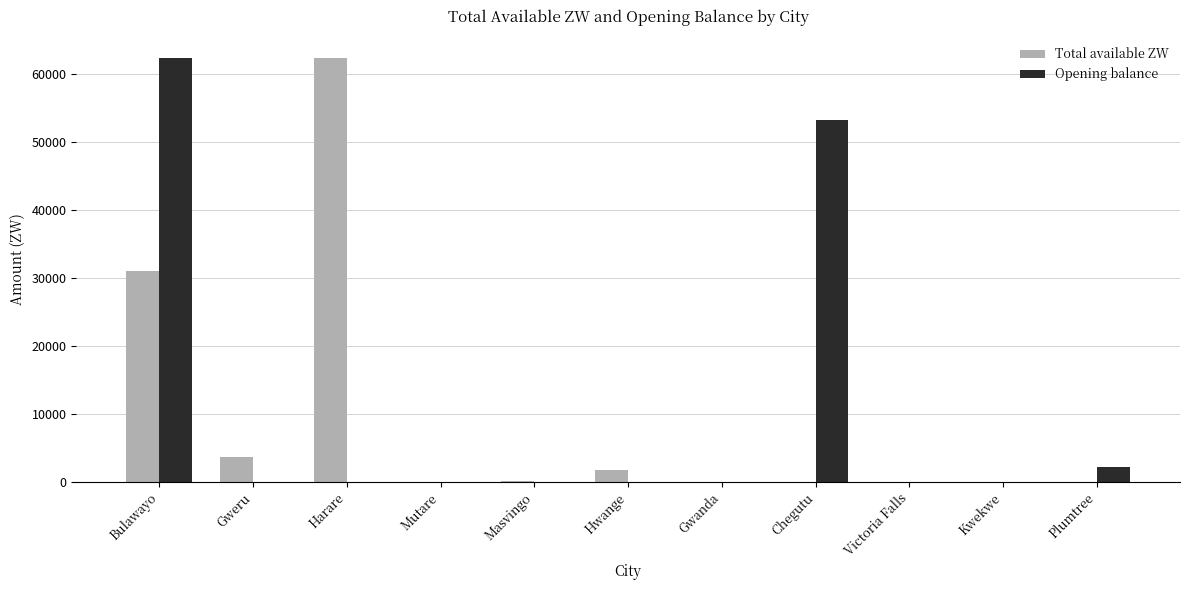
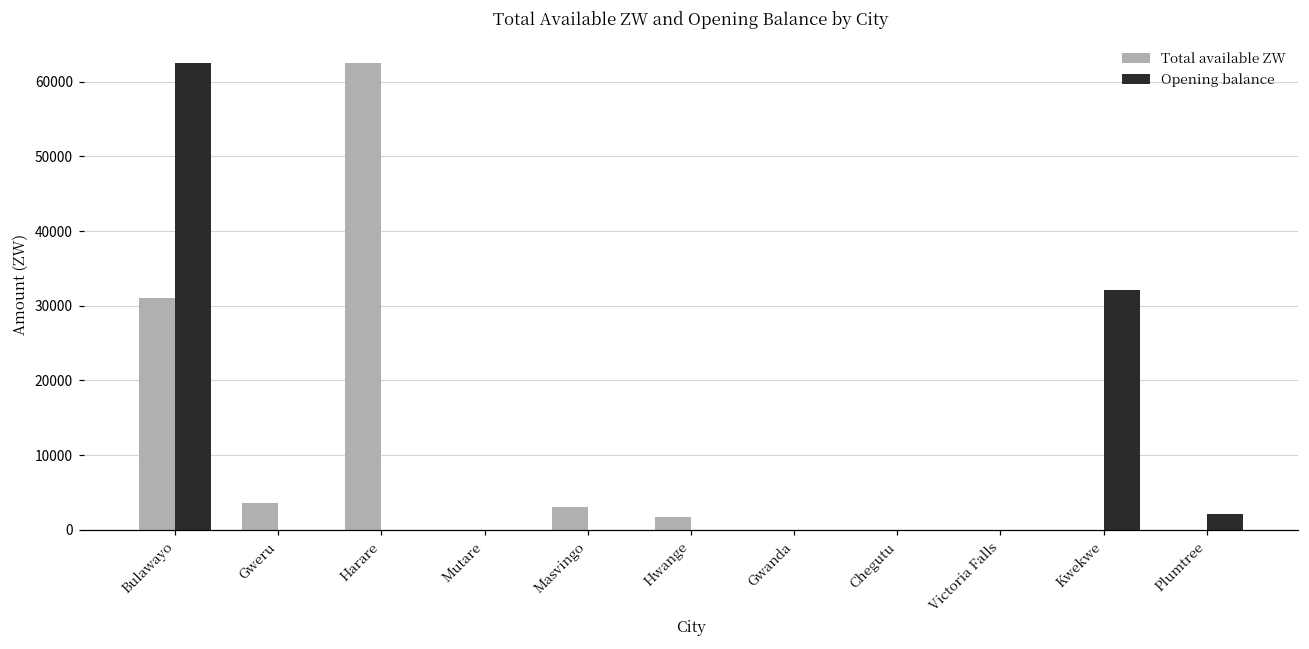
Total available ZW, Masvingo: 0 -> 3000
Opening balance, Chegutu: 53000 -> 0
Opening balance, Kwekwe: 0 -> 32000
